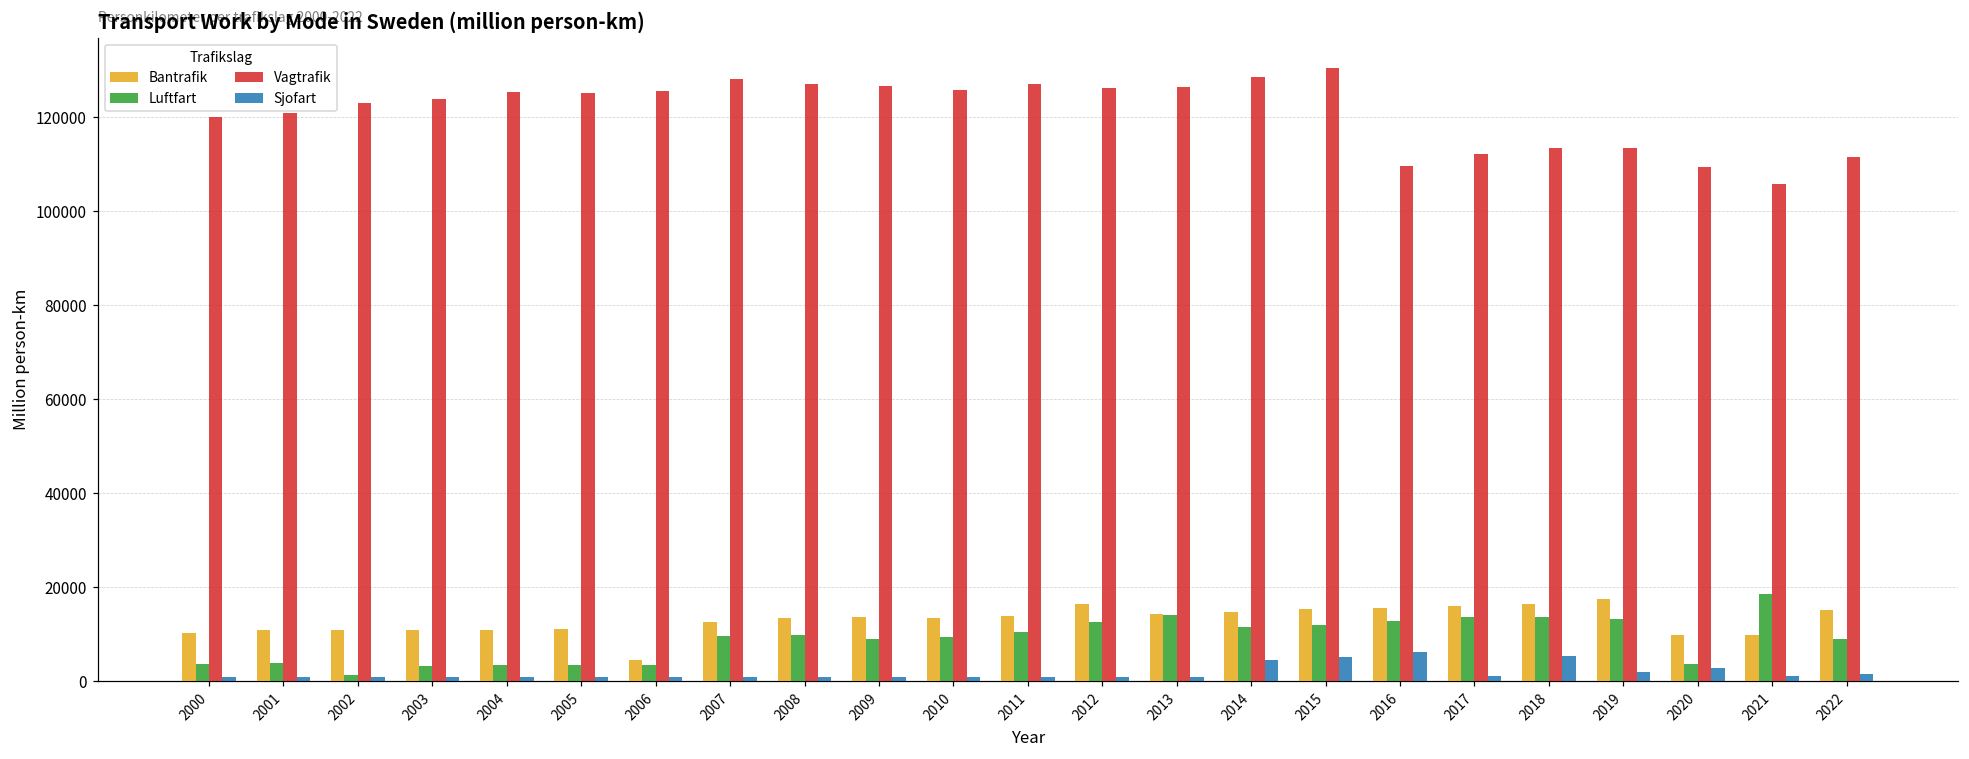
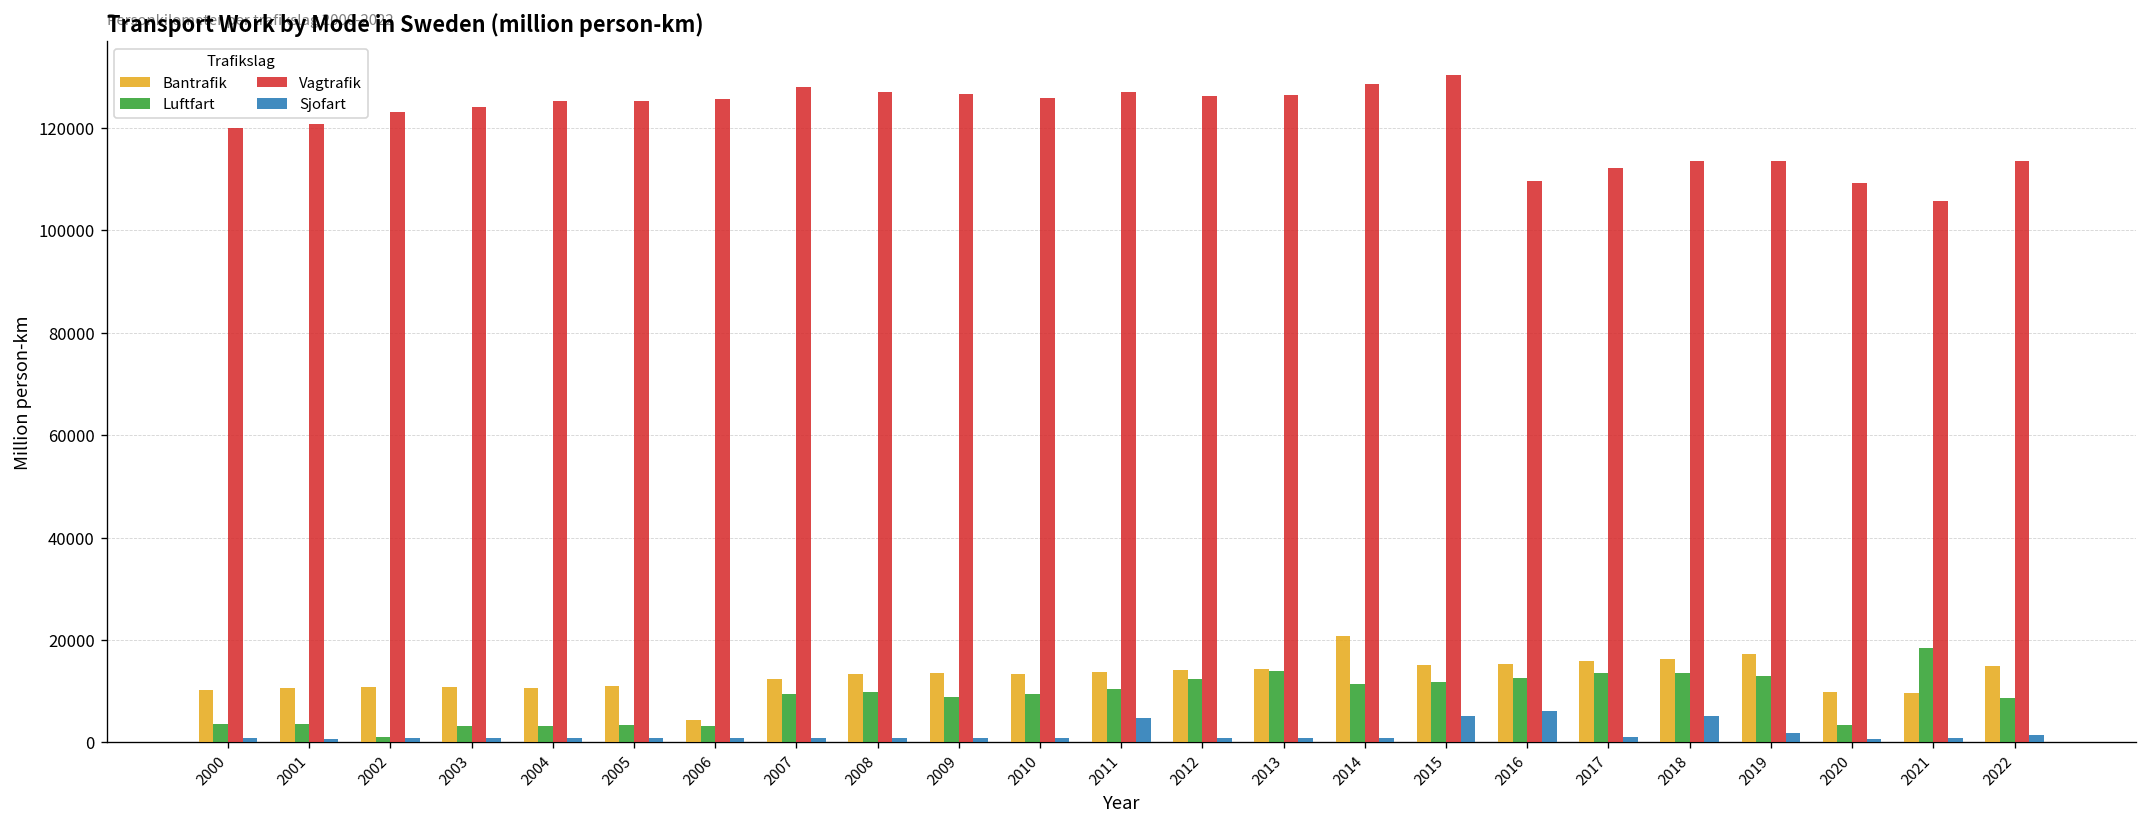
Sjofart, 2011: 1000 -> 5000
Bantrafik, 2012: 16000 -> 14000
Bantrafik, 2014: 15000 -> 21000
Sjofart, 2014: 4000 -> 1000
Sjofart, 2020: 3000 -> 1000
Vagtrafik, 2022: 111000 -> 114000
